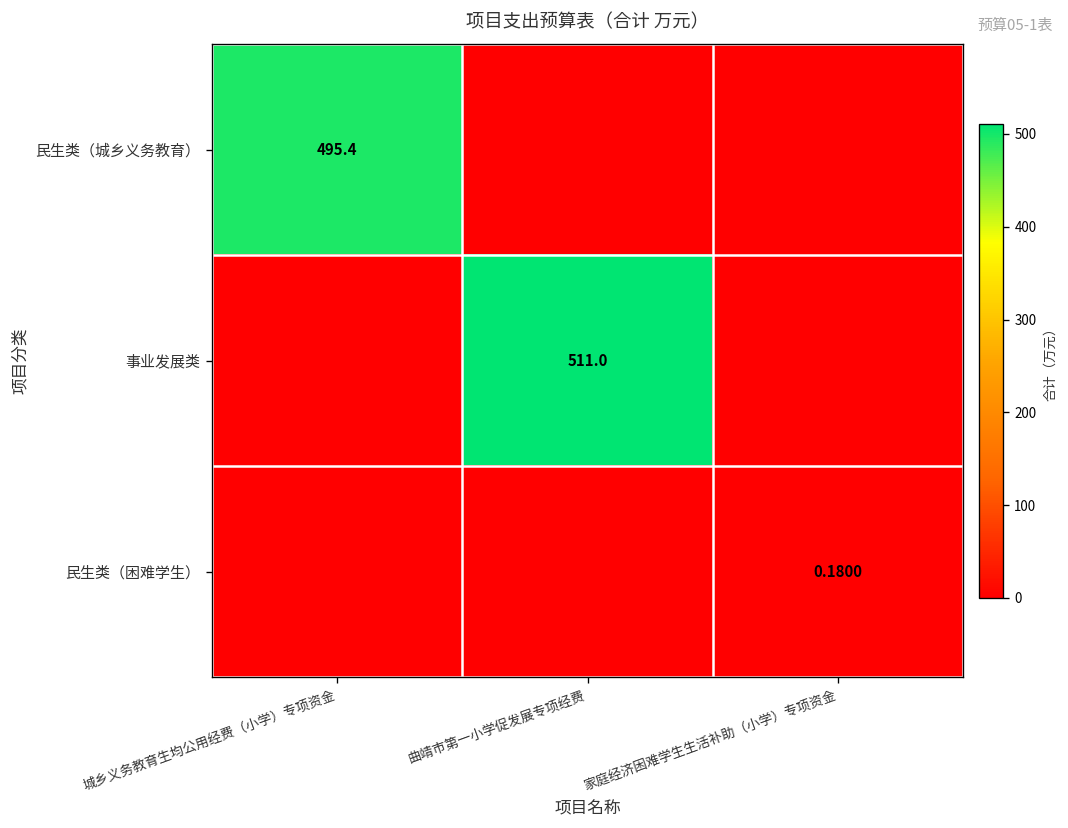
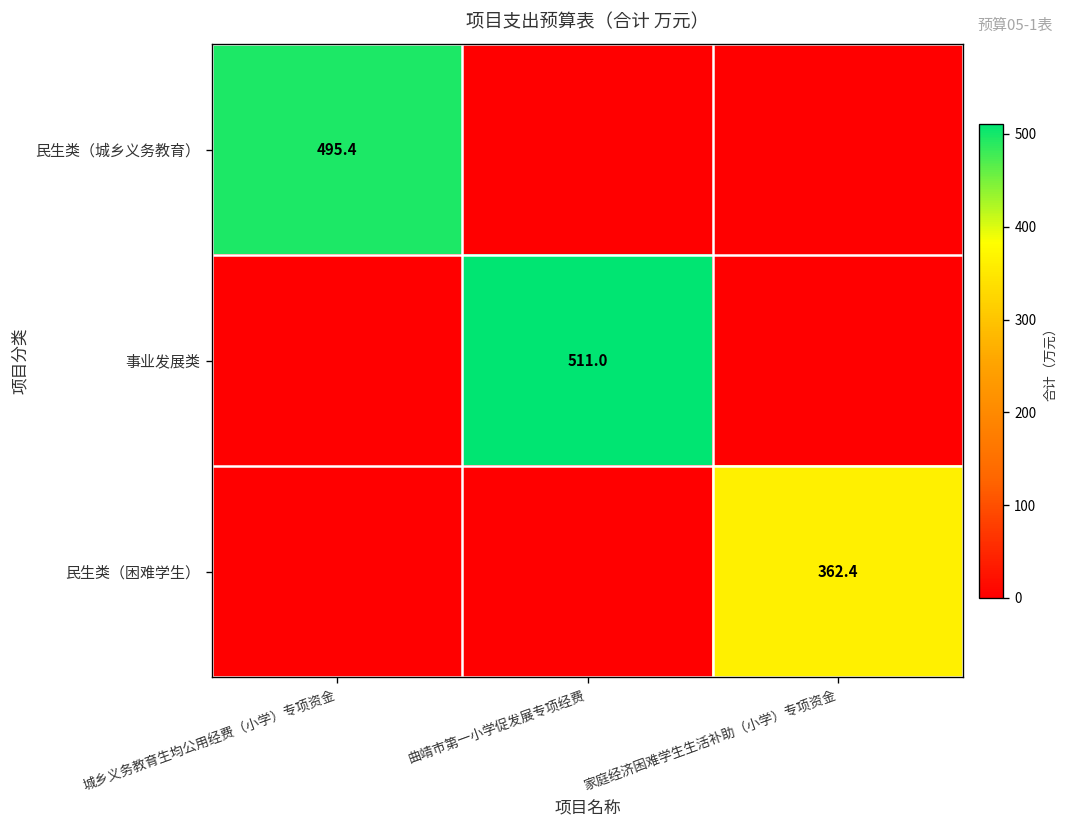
民生类（困难学生）, 家庭经济困难学生生活补助（小学）专项资金: 0.1800 -> 362.4
